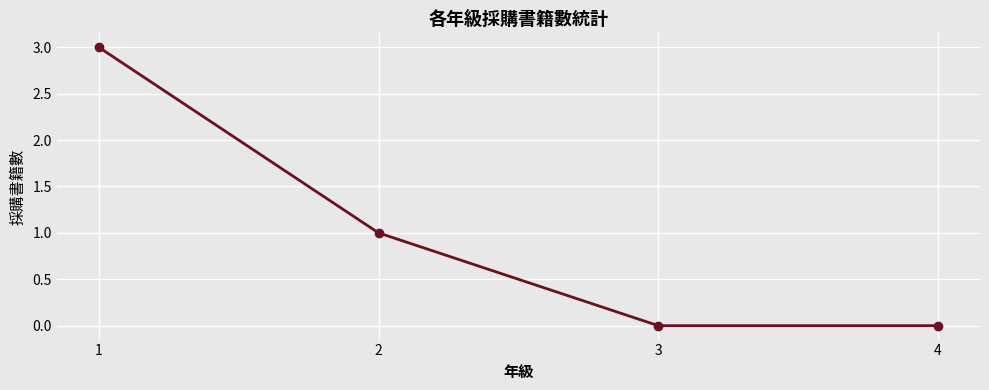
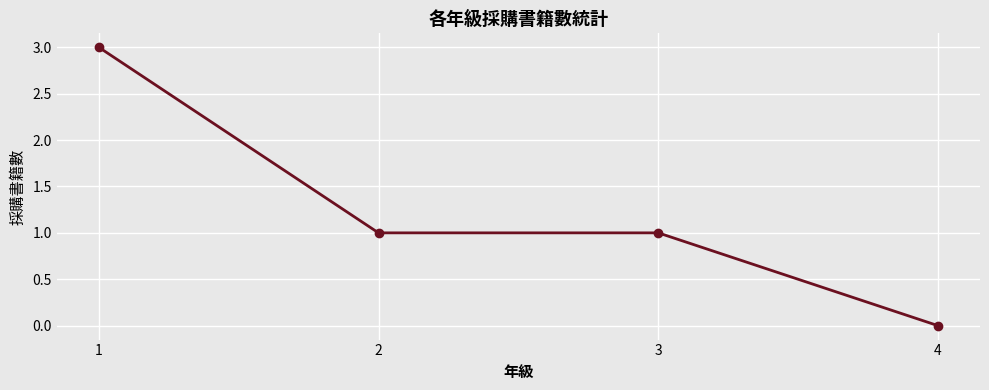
3: 0 -> 1
